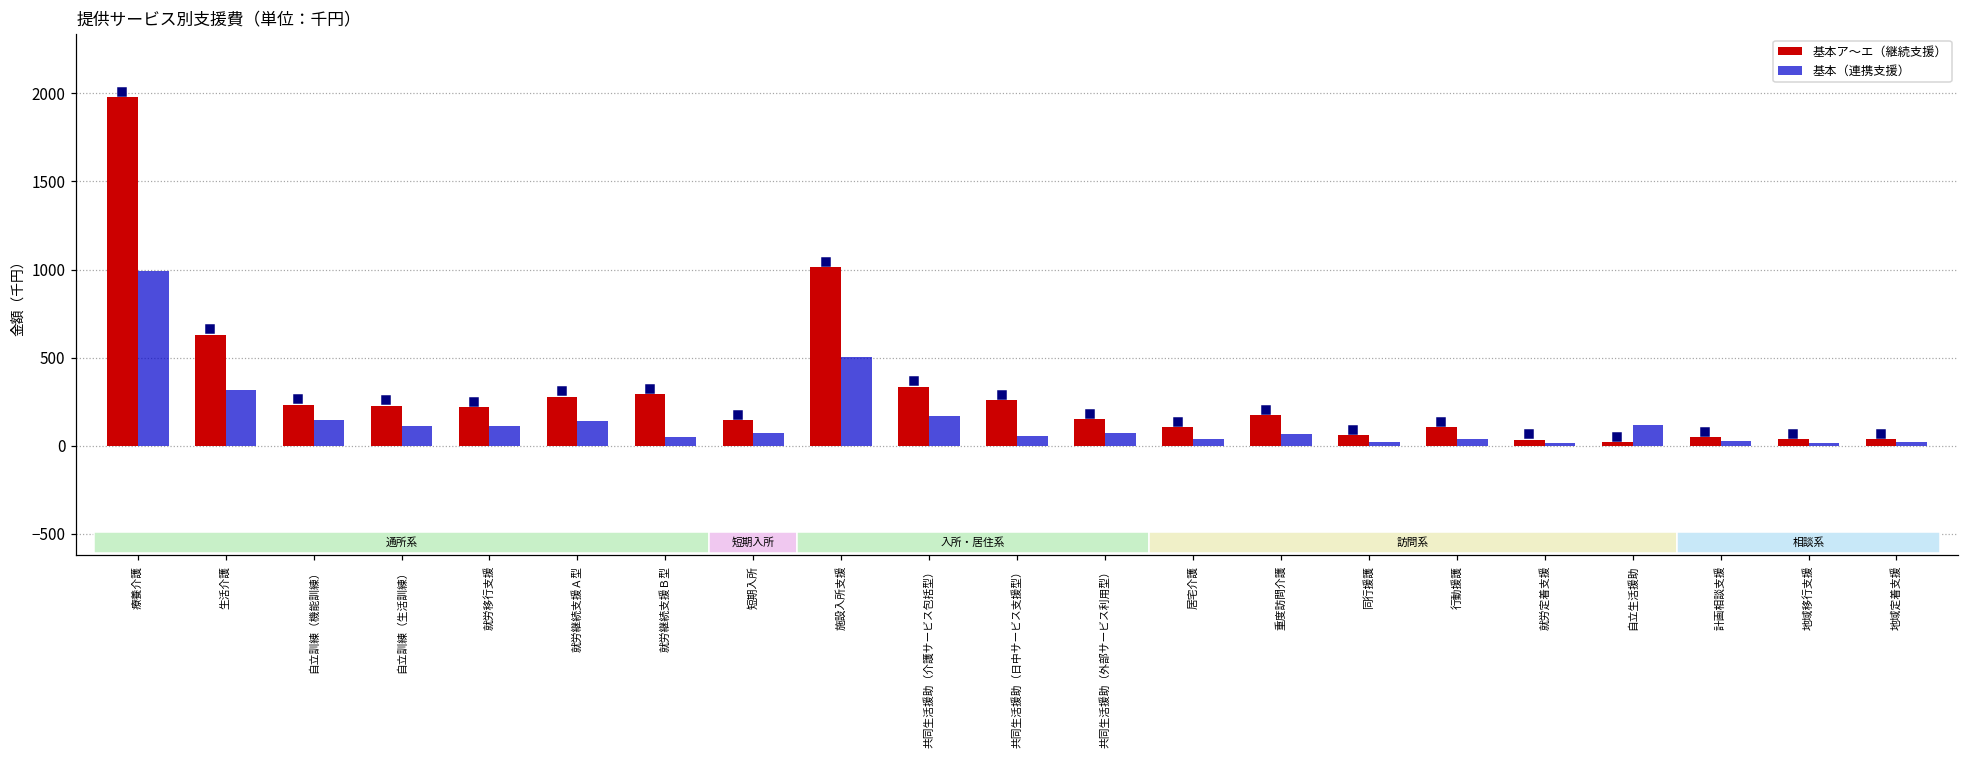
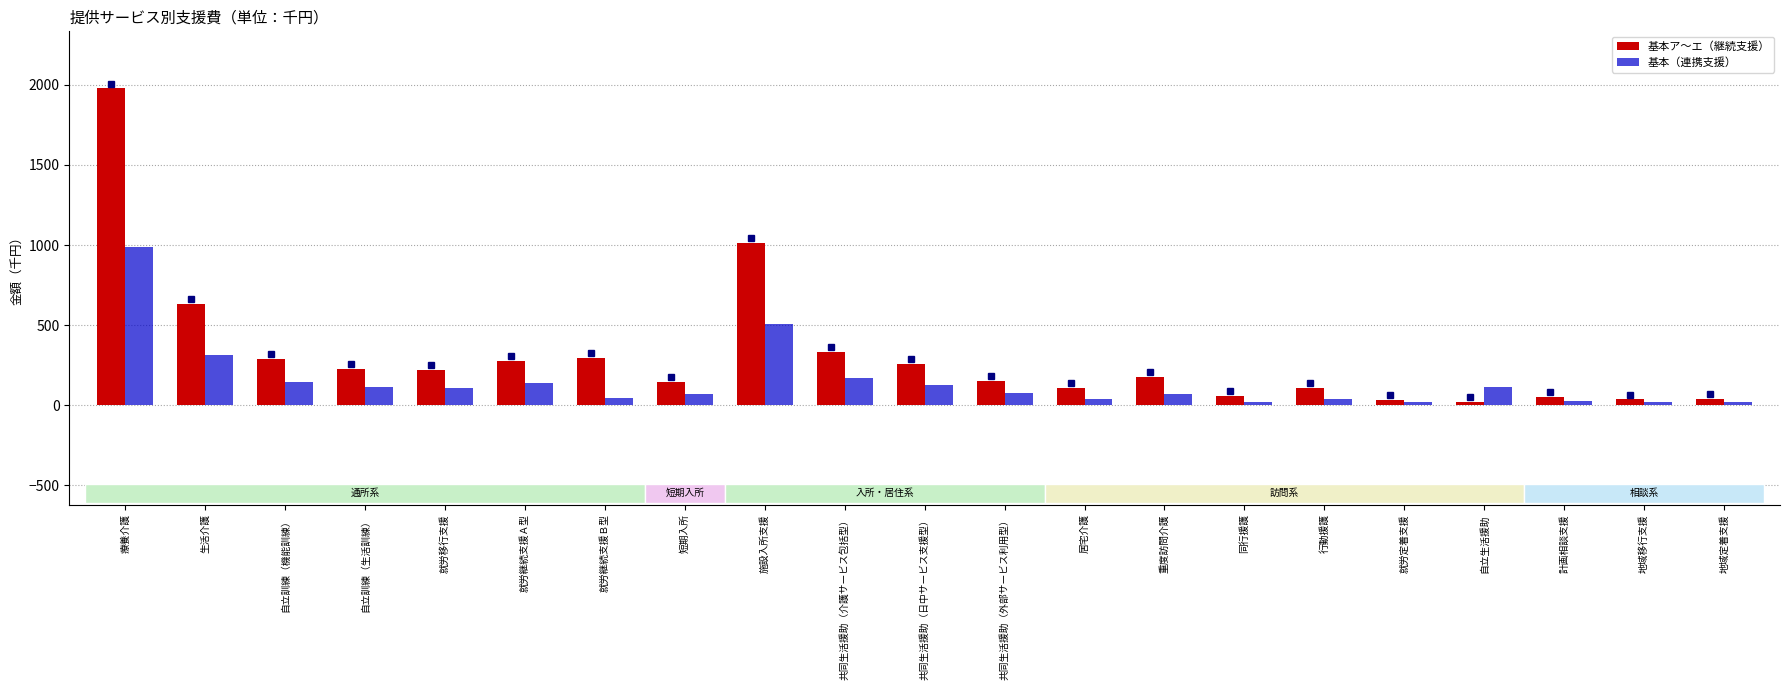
基本ア～エ（継続支援）, 自立訓練（機能訓練）: 230 -> 290
基本（連携支援）, 共同生活援助（日中サービス支援型）: 60 -> 130
